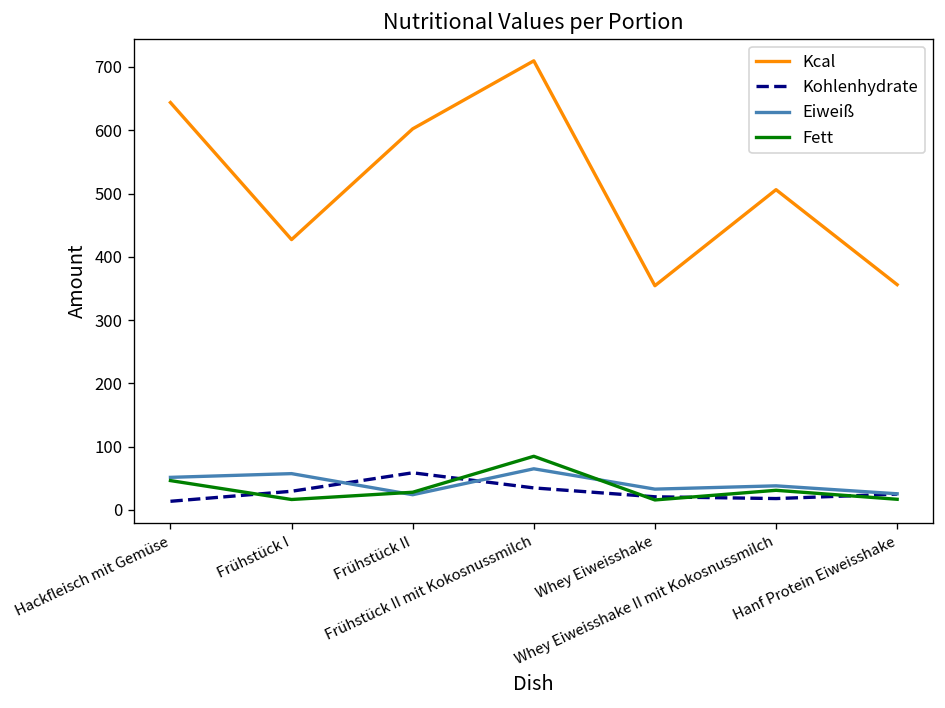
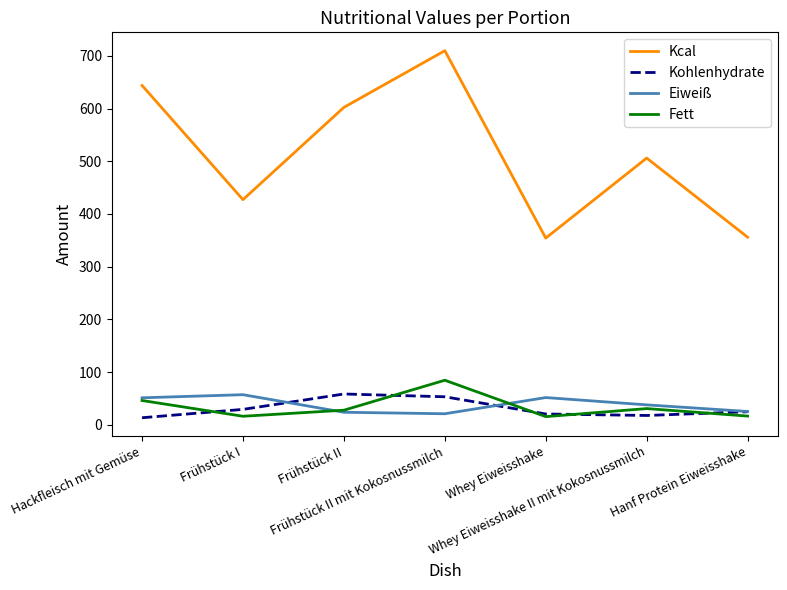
Kohlenhydrate, Frühstück II mit Kokosnussmilch: 30 -> 50
Eiweiß, Frühstück II mit Kokosnussmilch: 60 -> 20
Eiweiß, Whey Eiweisshake: 30 -> 50
